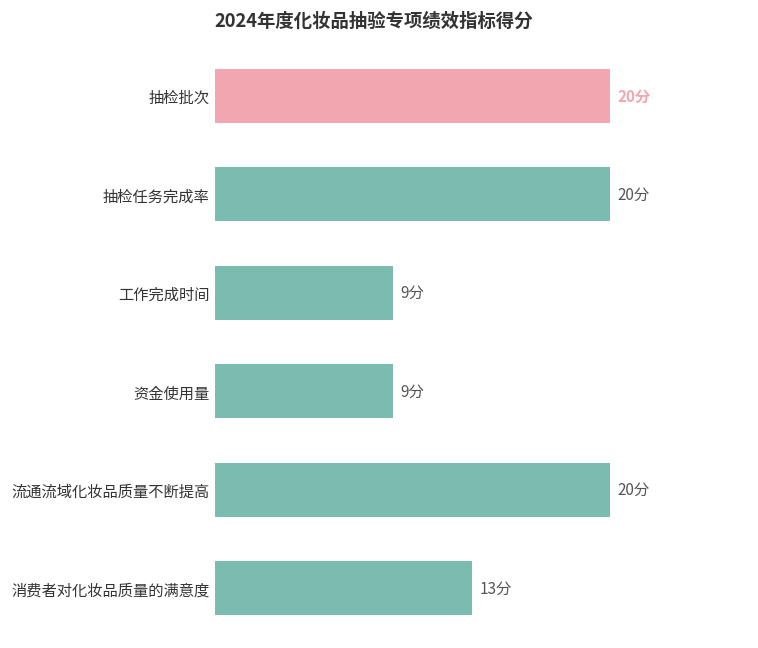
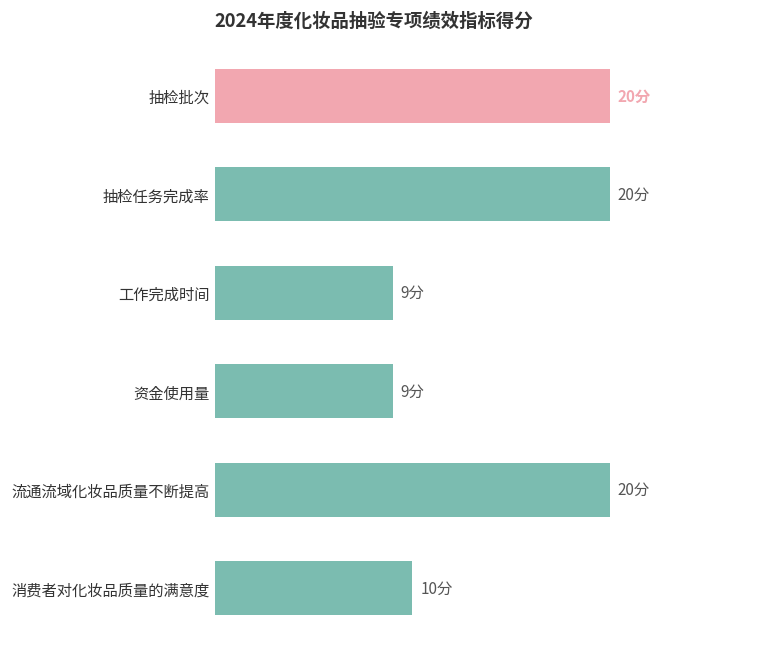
消费者对化妆品质量的满意度: 13分 -> 10分
